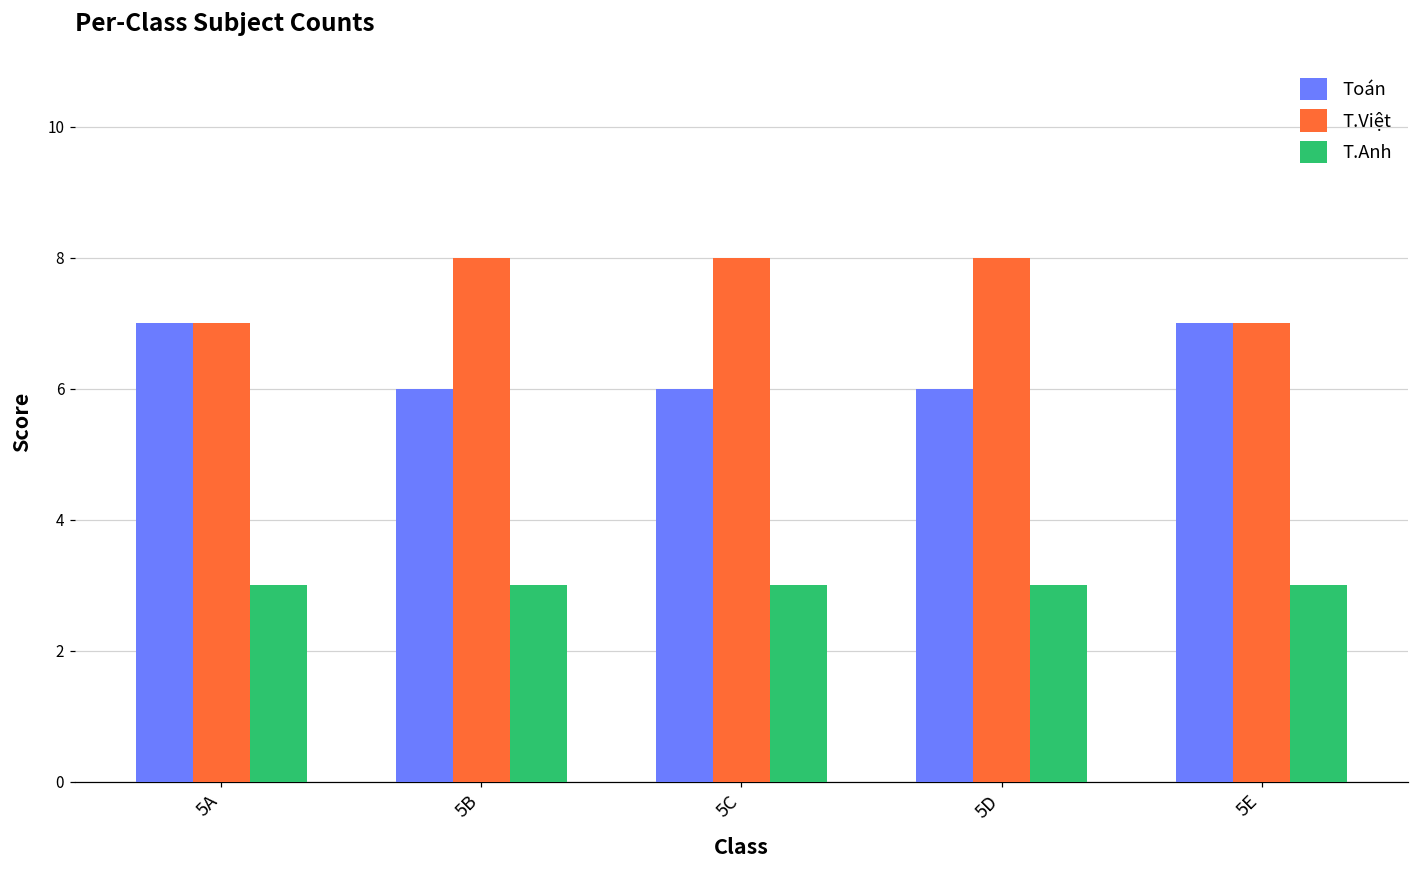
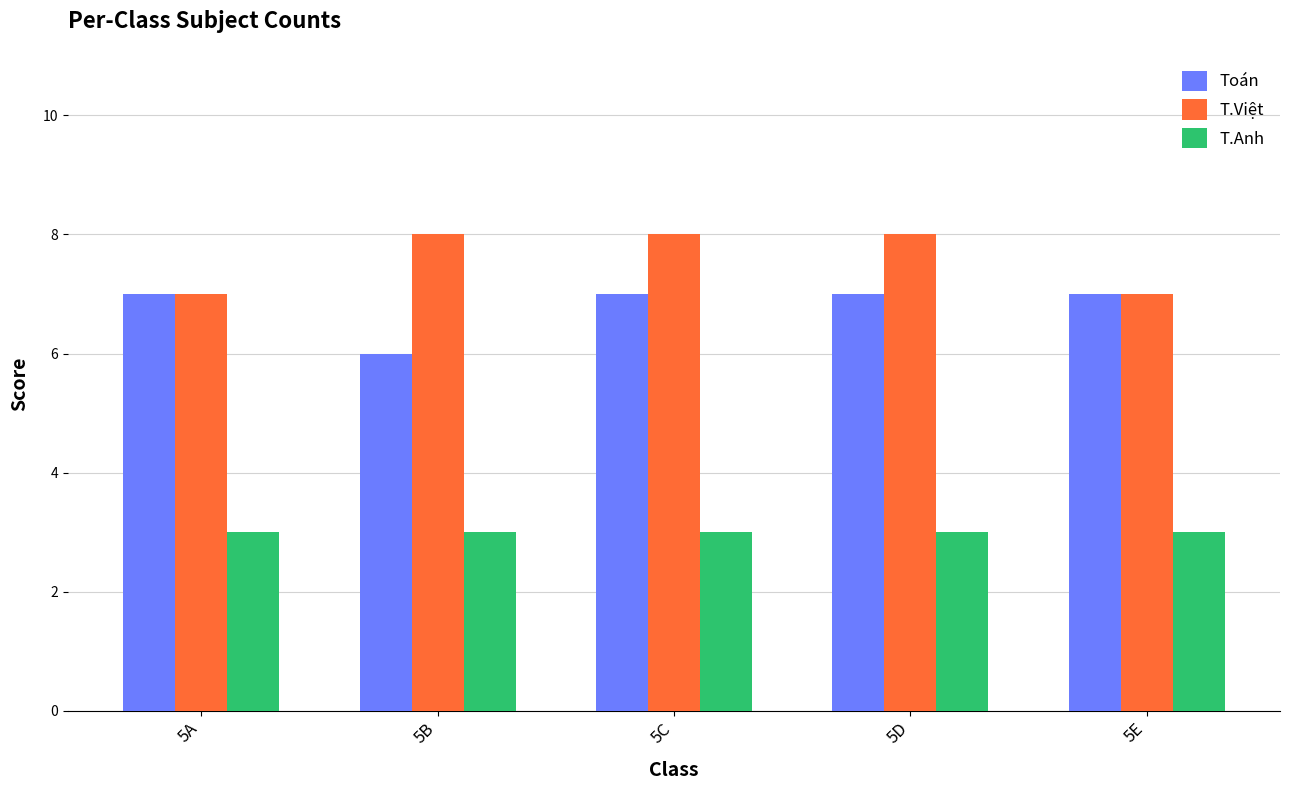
Toán, 5C: 6 -> 7
Toán, 5D: 6 -> 7
